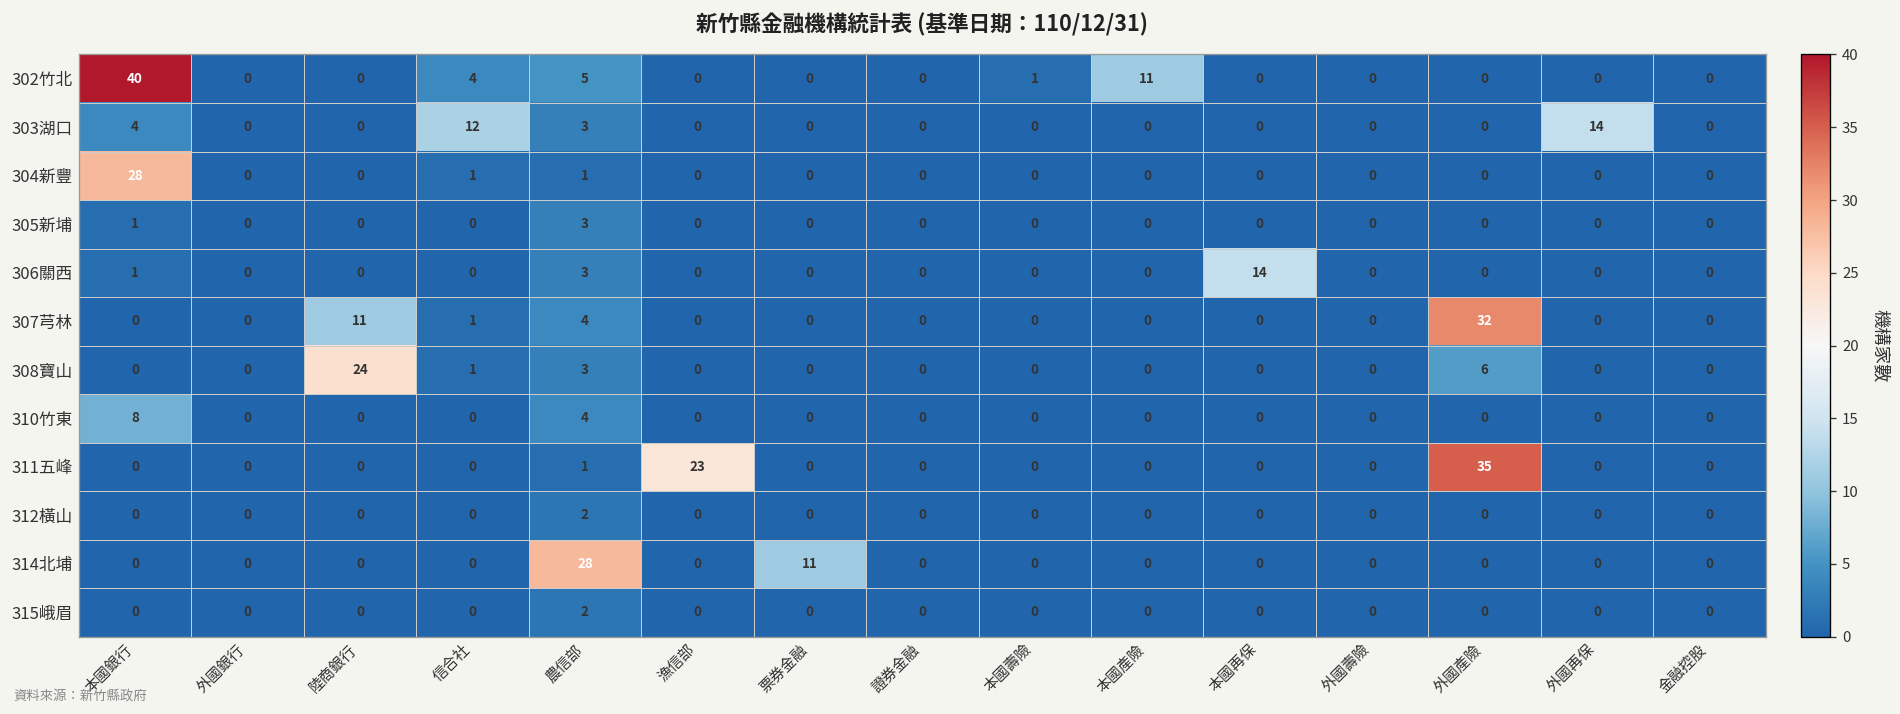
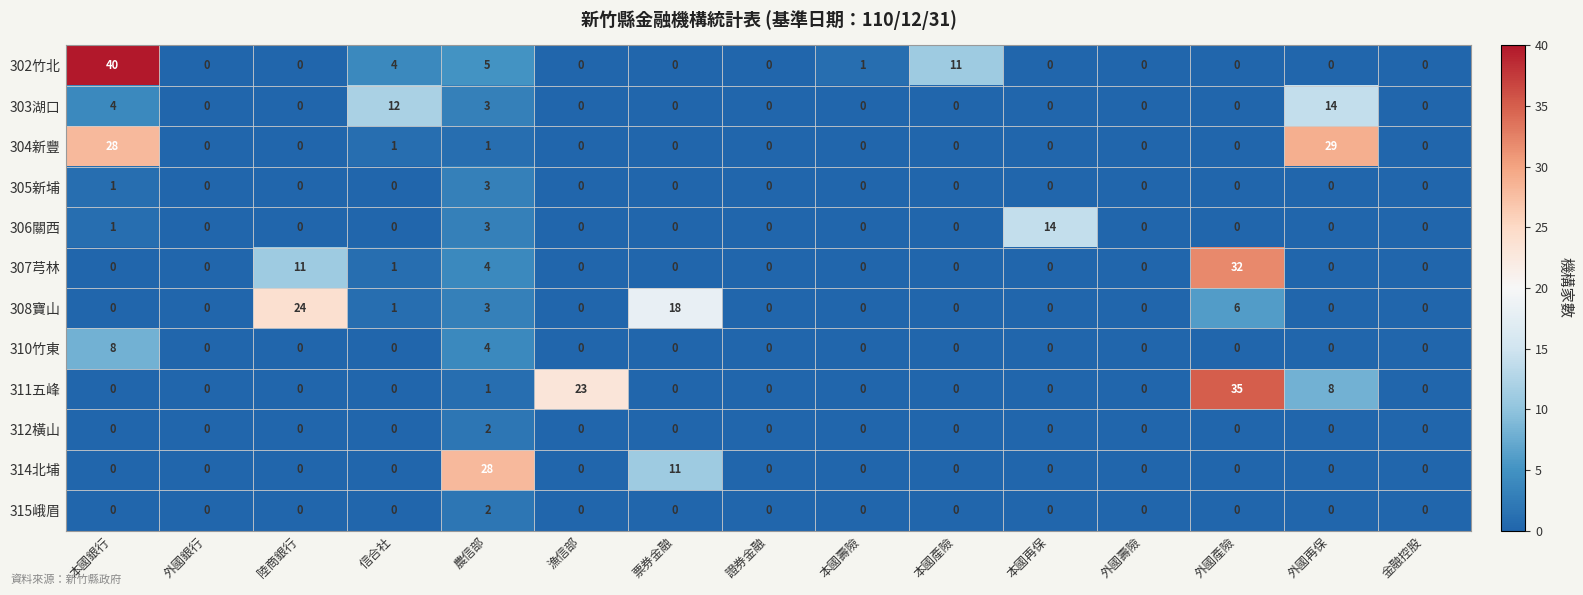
304新豐, 外國再保: 0 -> 29
308寶山, 票券金融: 0 -> 18
311五峰, 外國再保: 0 -> 8
